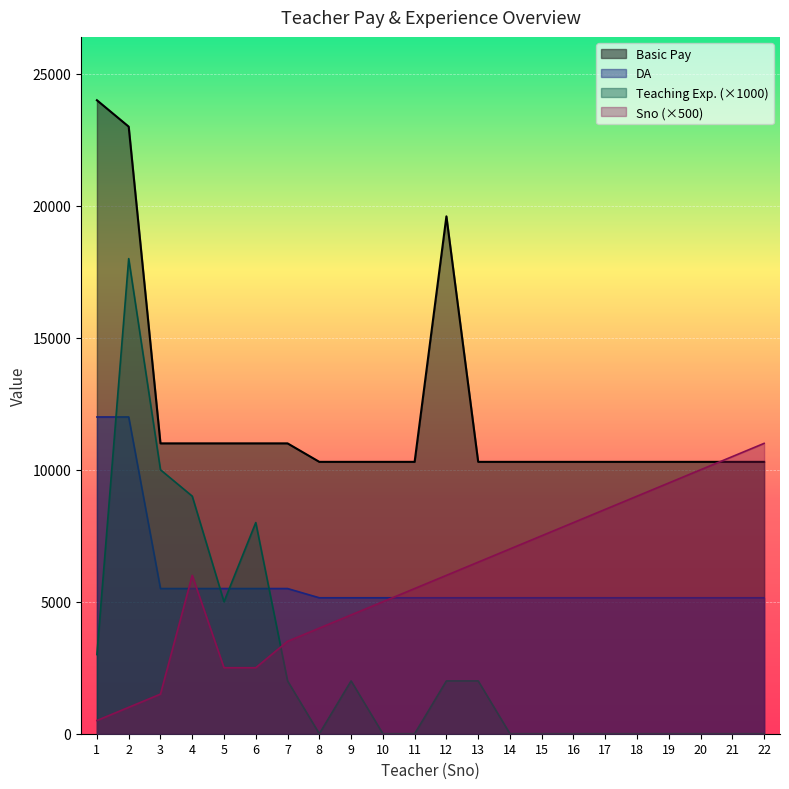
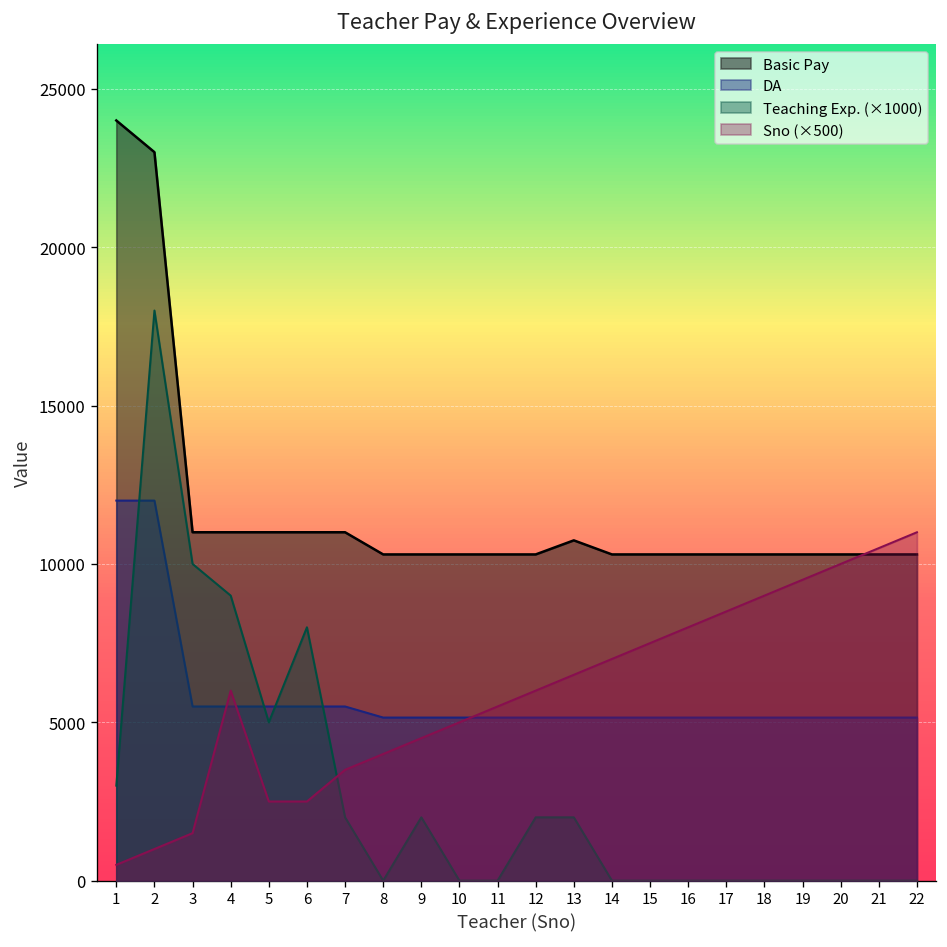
Basic Pay, 12: 19600 -> 10300
Basic Pay, 13: 10300 -> 10700
